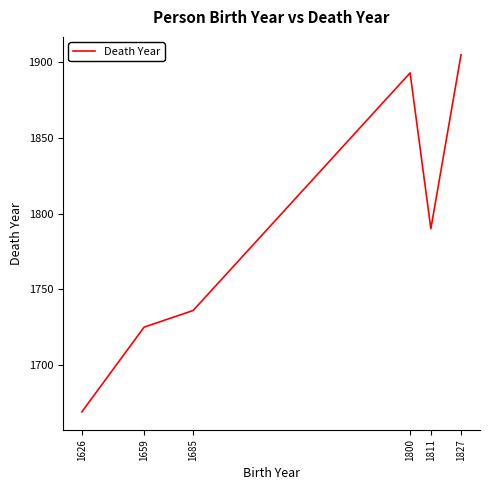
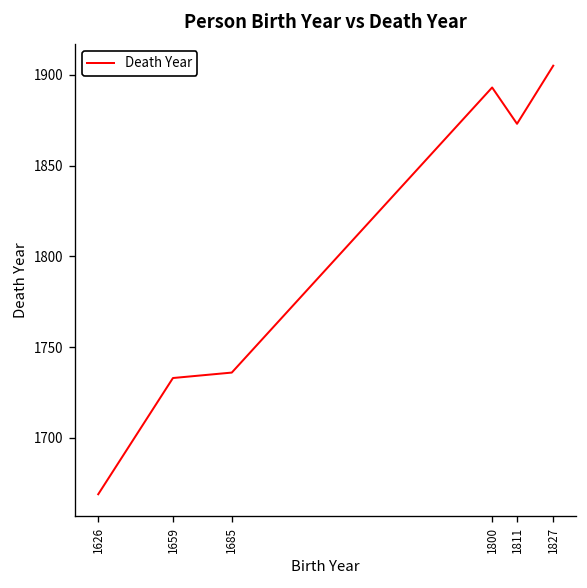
1659: 1725 -> 1733
1811: 1790 -> 1873
